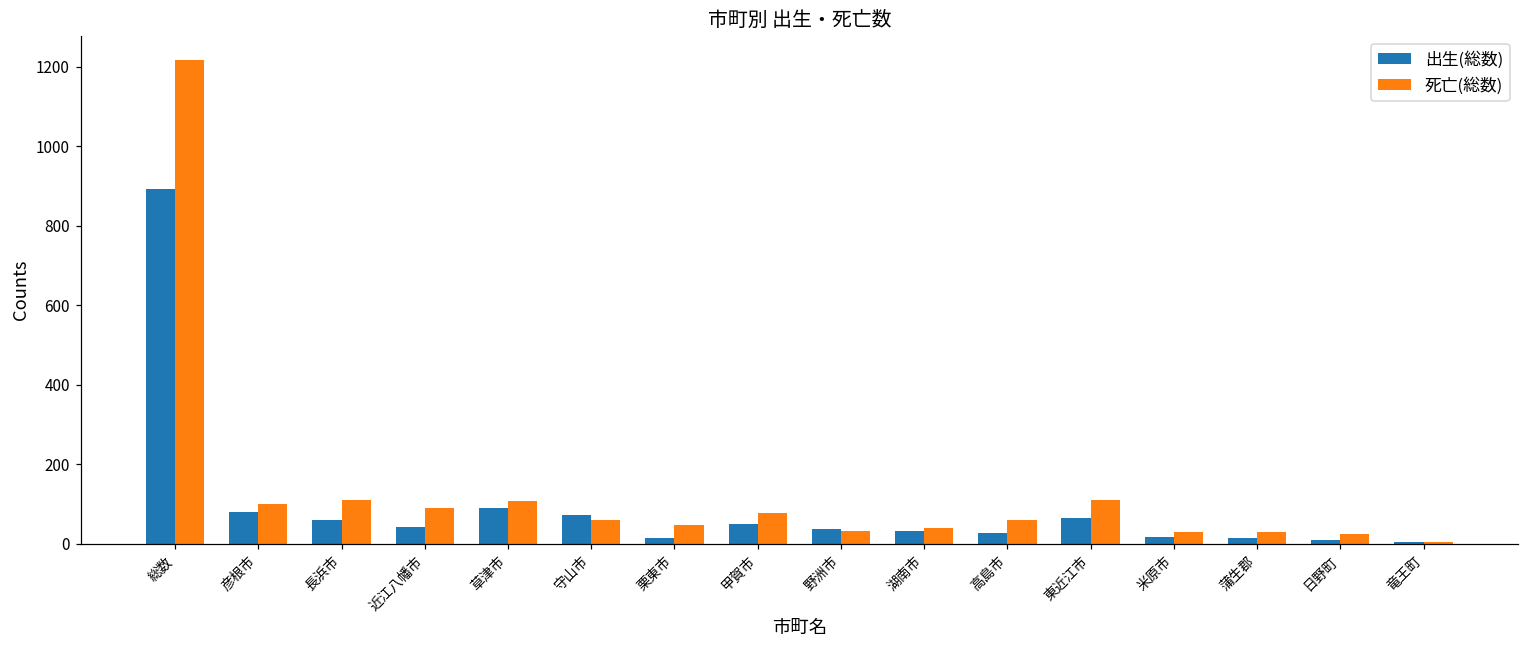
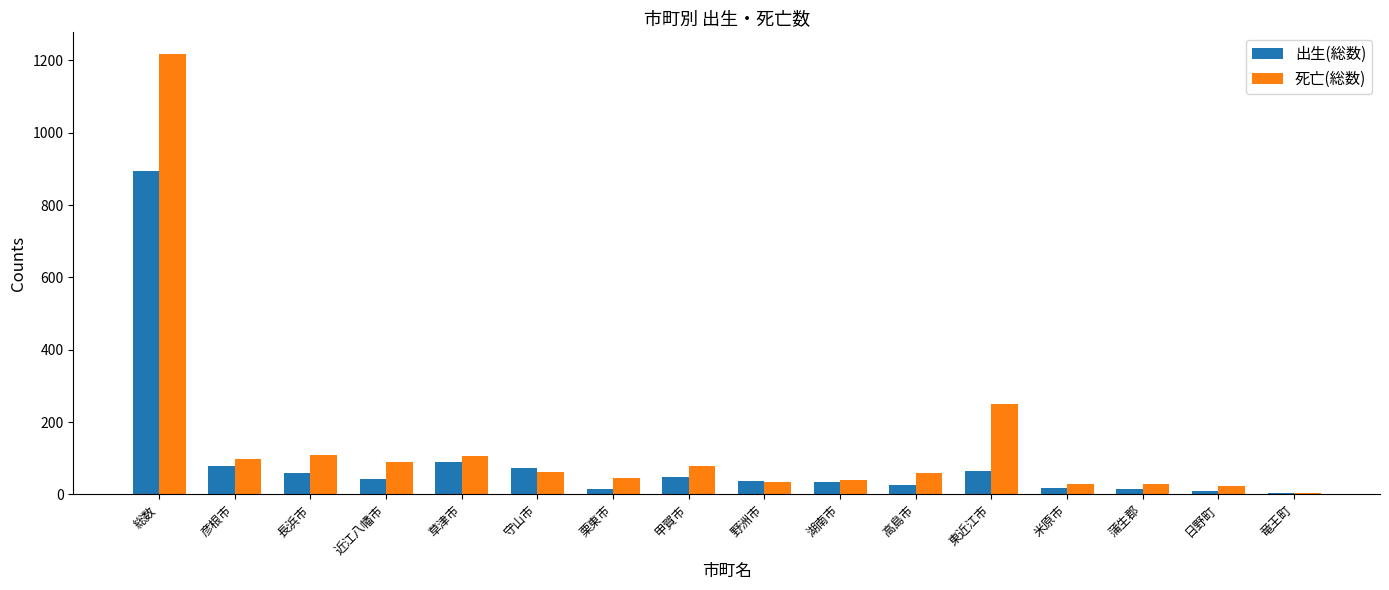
死亡(総数), 東近江市: 110 -> 250
